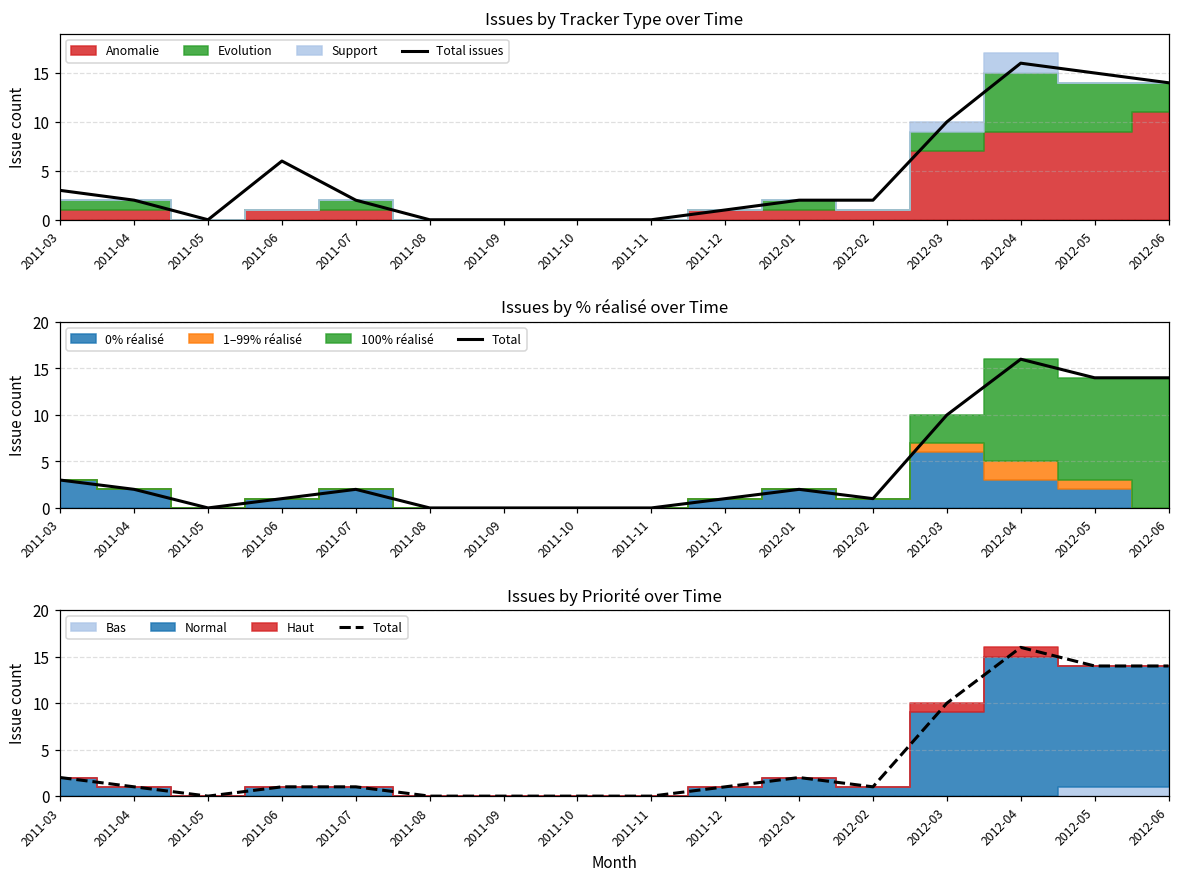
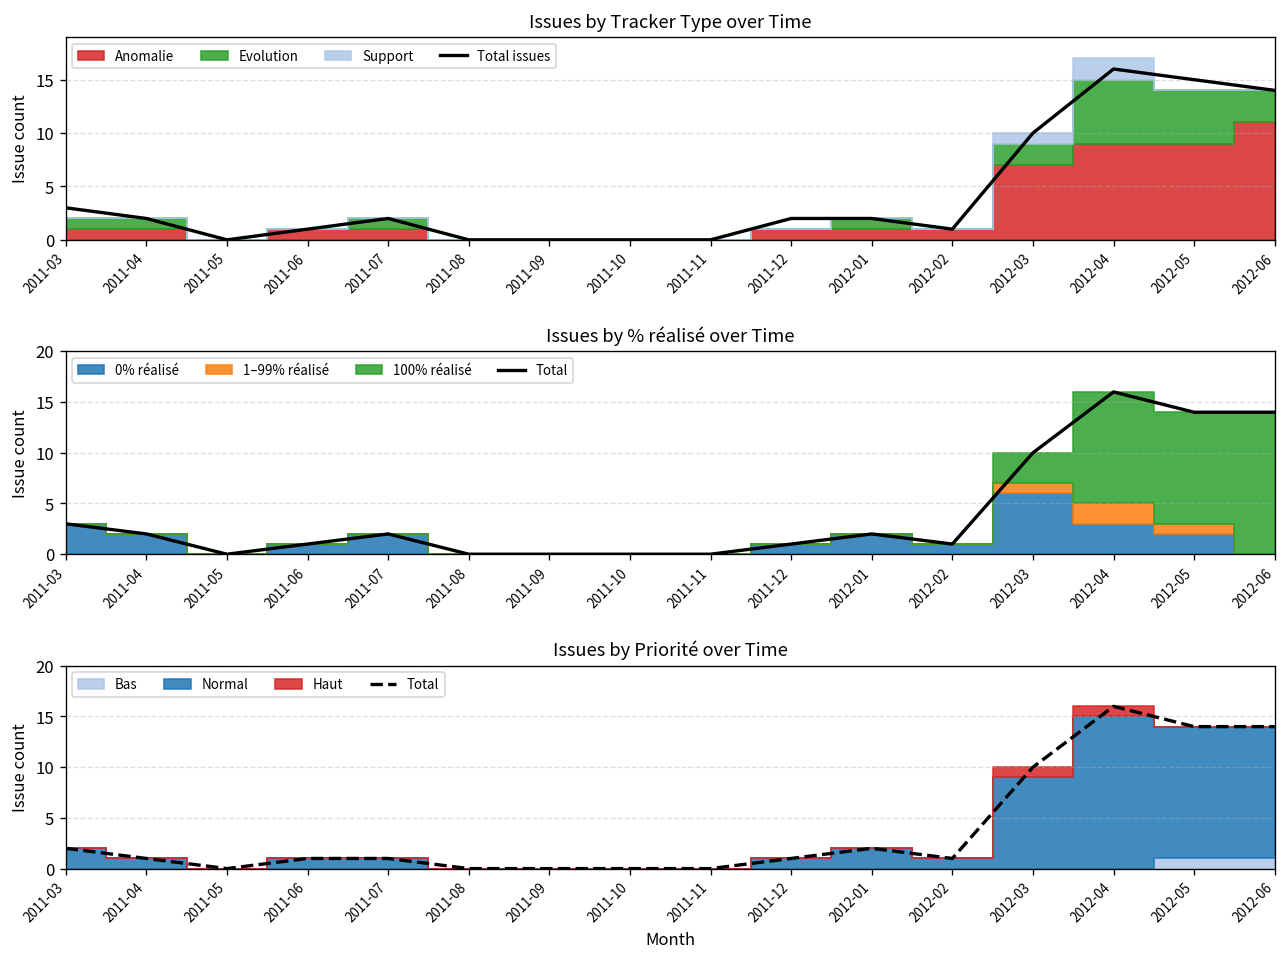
Issues by Tracker Type over Time, Total issues, 2011-06: 6 -> 1
Issues by Tracker Type over Time, Total issues, 2011-12: 1 -> 2
Issues by Tracker Type over Time, Total issues, 2012-02: 2 -> 1
